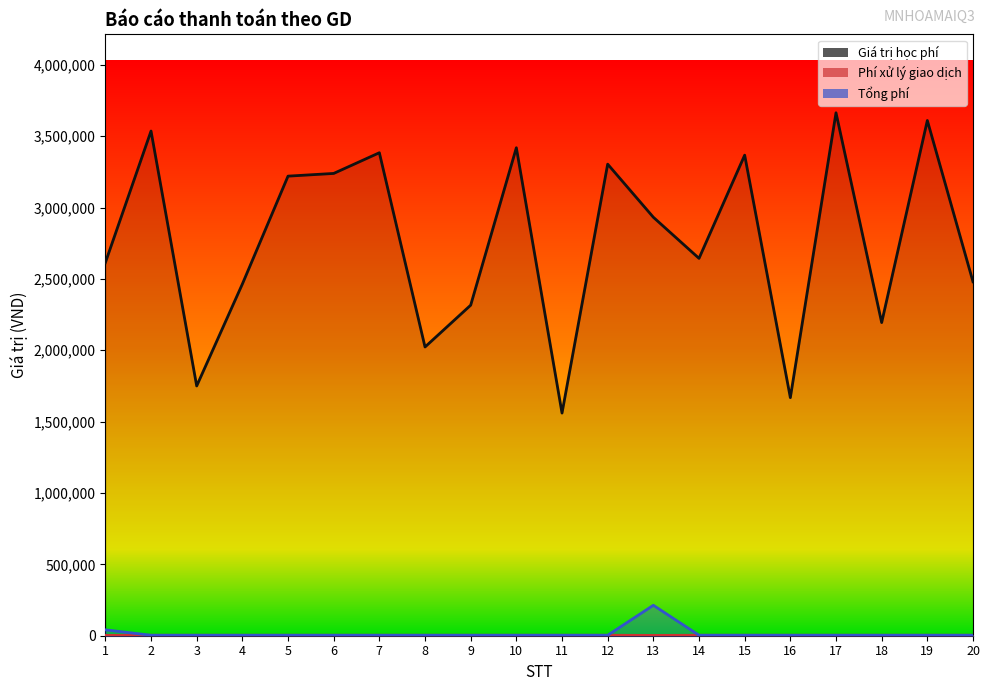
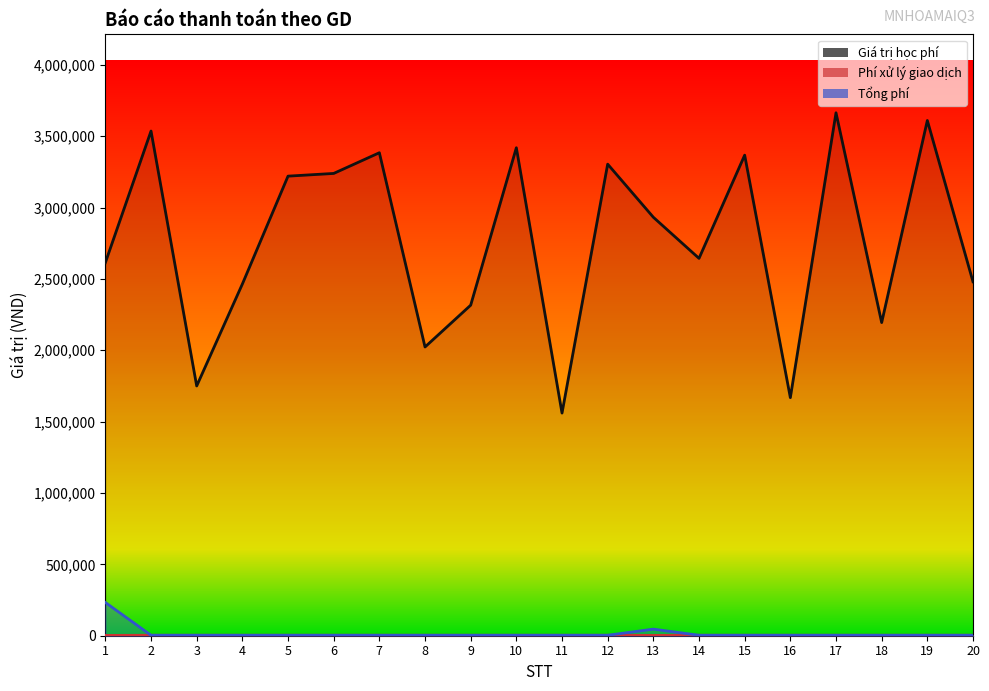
Tổng phí, 1: 40,000 -> 230,000
Tổng phí, 13: 210,000 -> 50,000
